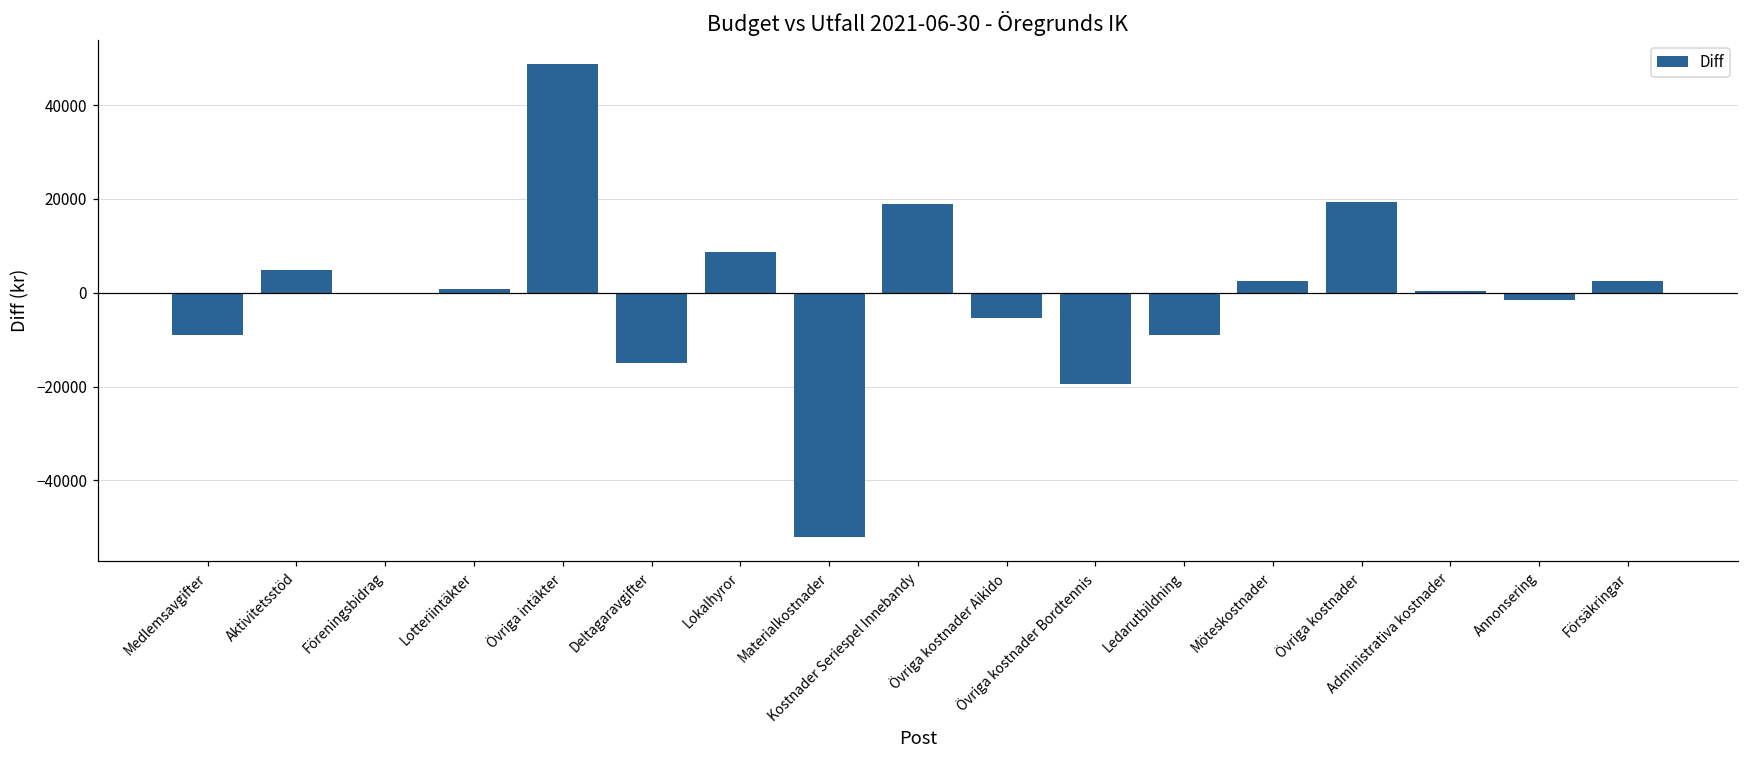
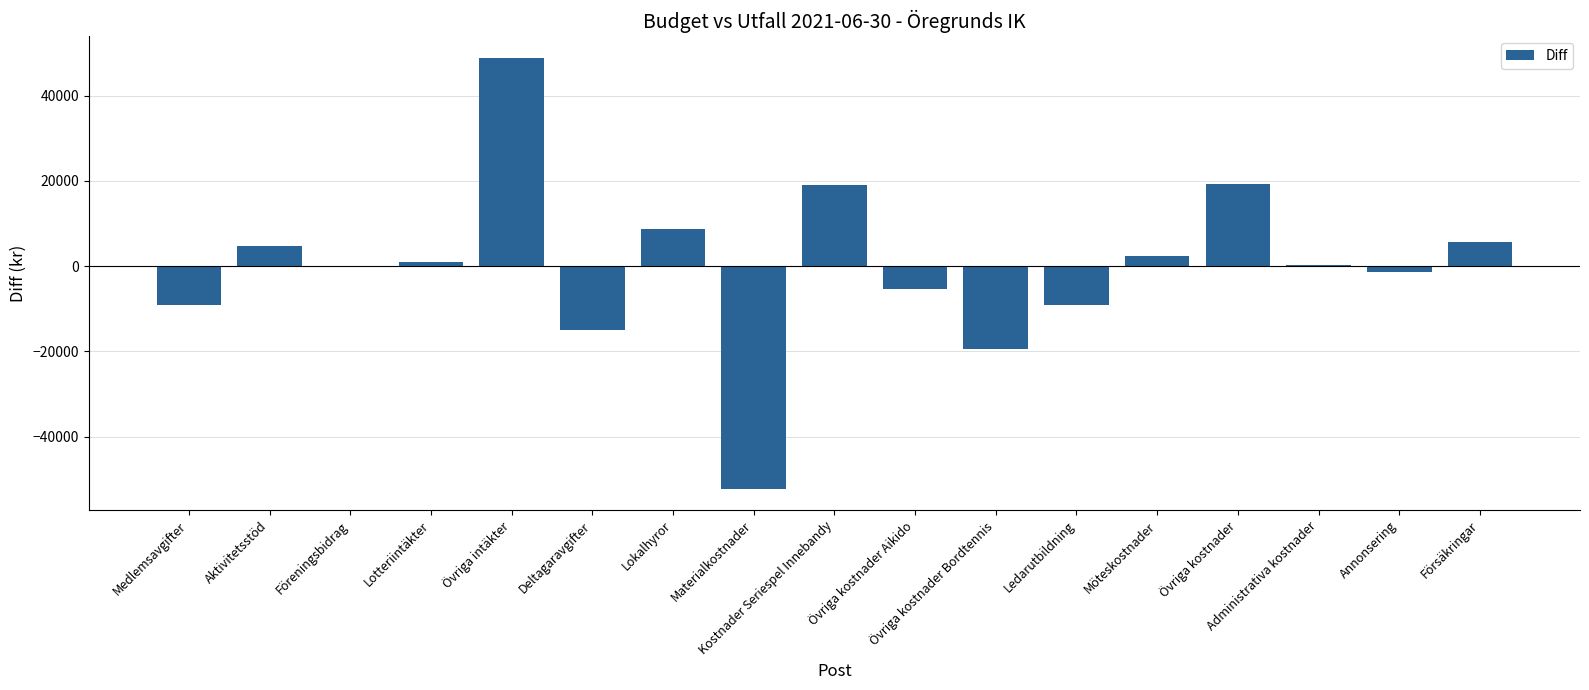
Försäkringar: 3000 -> 6000
